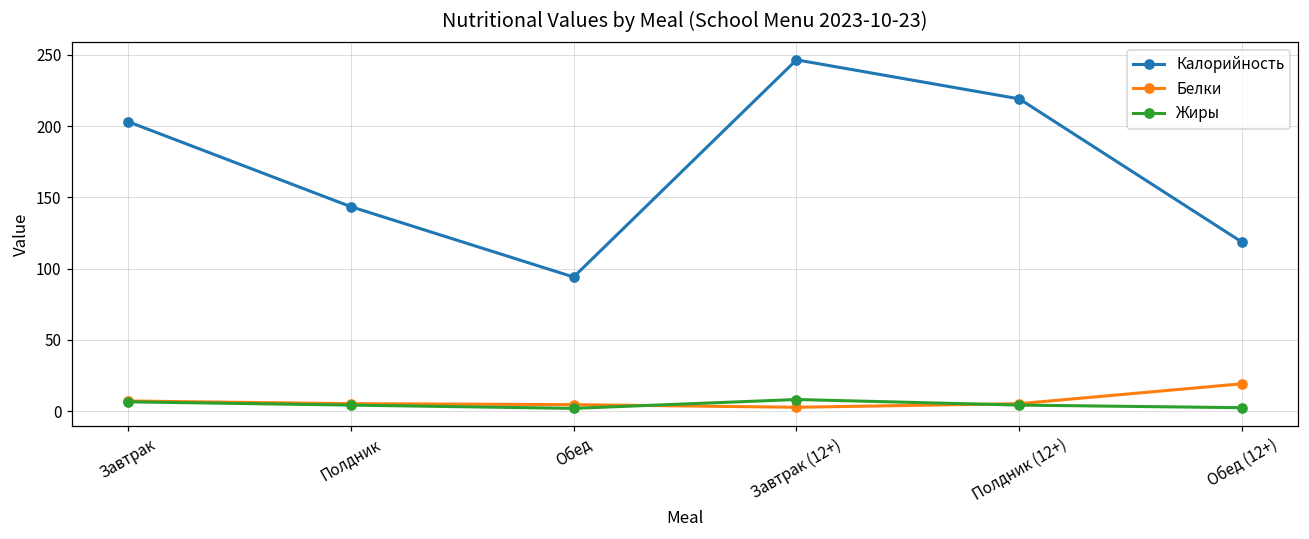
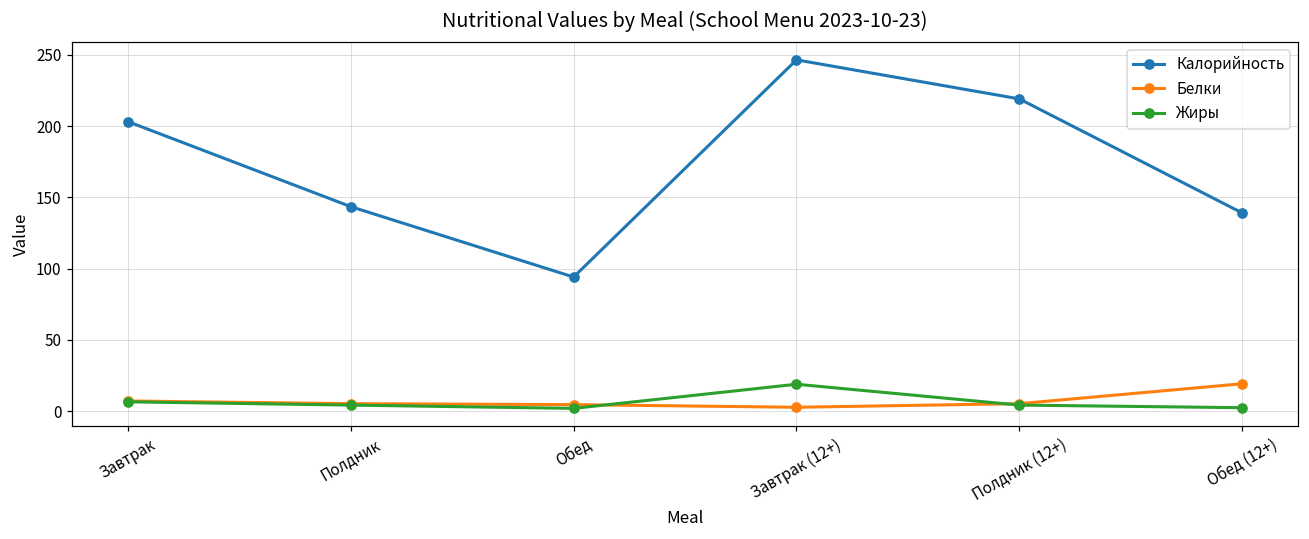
Жиры, Завтрак (12+): 8 -> 19
Калорийность, Обед (12+): 118 -> 139
